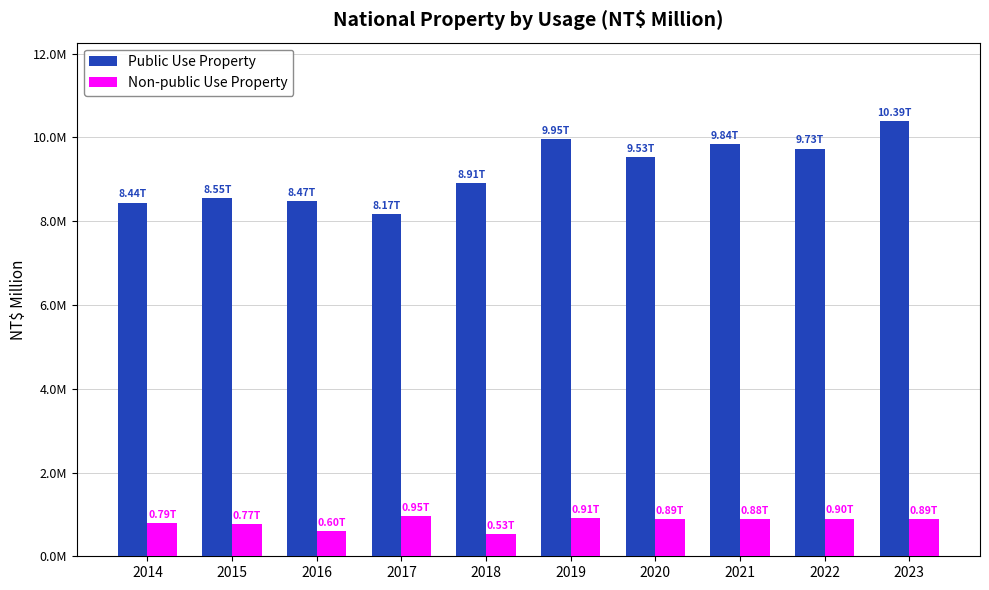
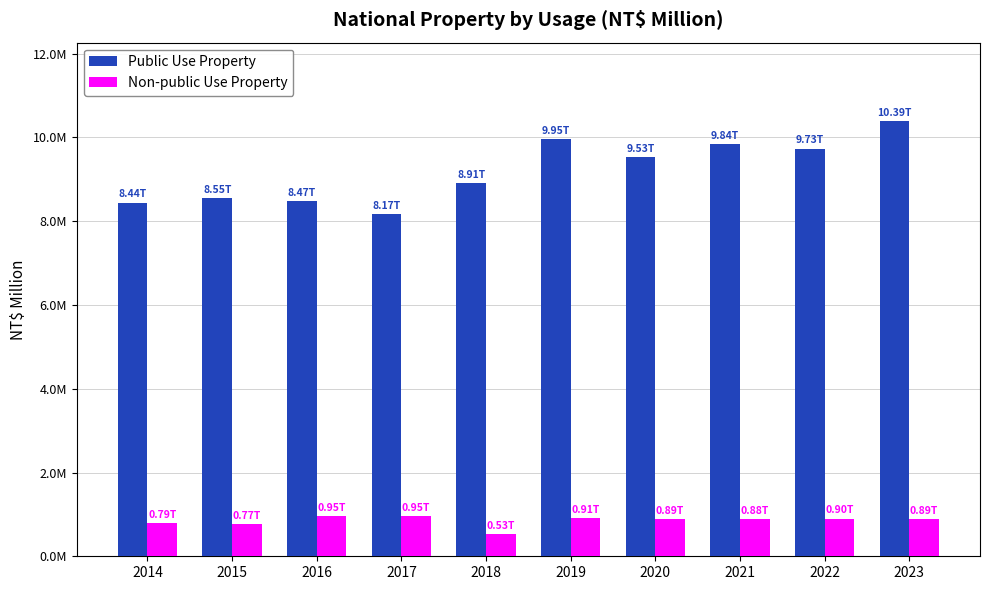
Non-public Use Property, 2016: 0.60T -> 0.95T
